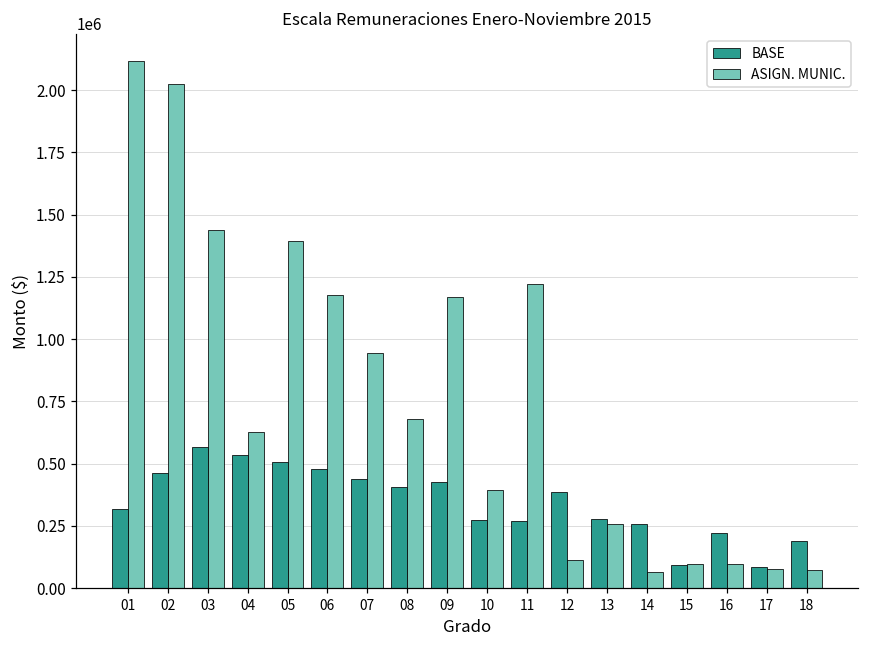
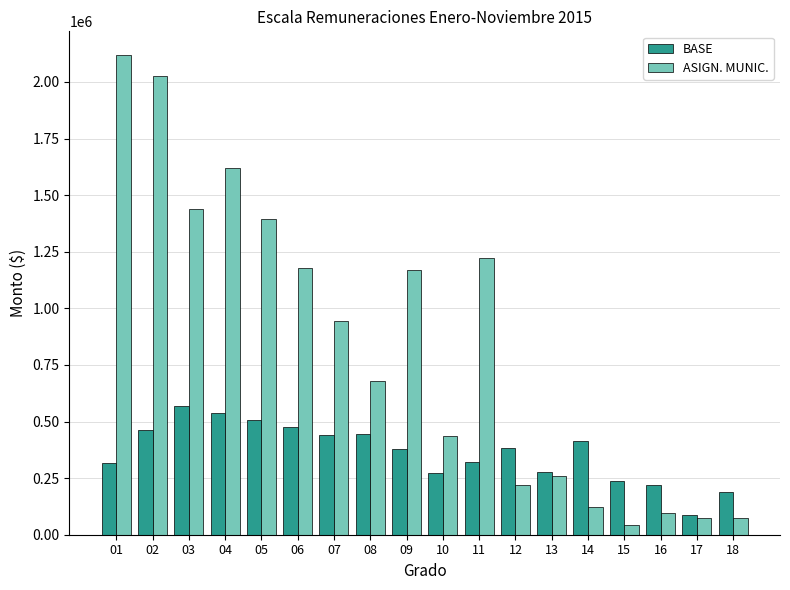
ASIGN. MUNIC., 04: 630000 -> 1620000
BASE, 08: 410000 -> 450000
BASE, 09: 430000 -> 380000
ASIGN. MUNIC., 10: 390000 -> 440000
BASE, 11: 270000 -> 320000
ASIGN. MUNIC., 12: 110000 -> 220000
BASE, 14: 260000 -> 410000
ASIGN. MUNIC., 14: 60000 -> 120000
BASE, 15: 90000 -> 240000
ASIGN. MUNIC., 15: 100000 -> 40000
